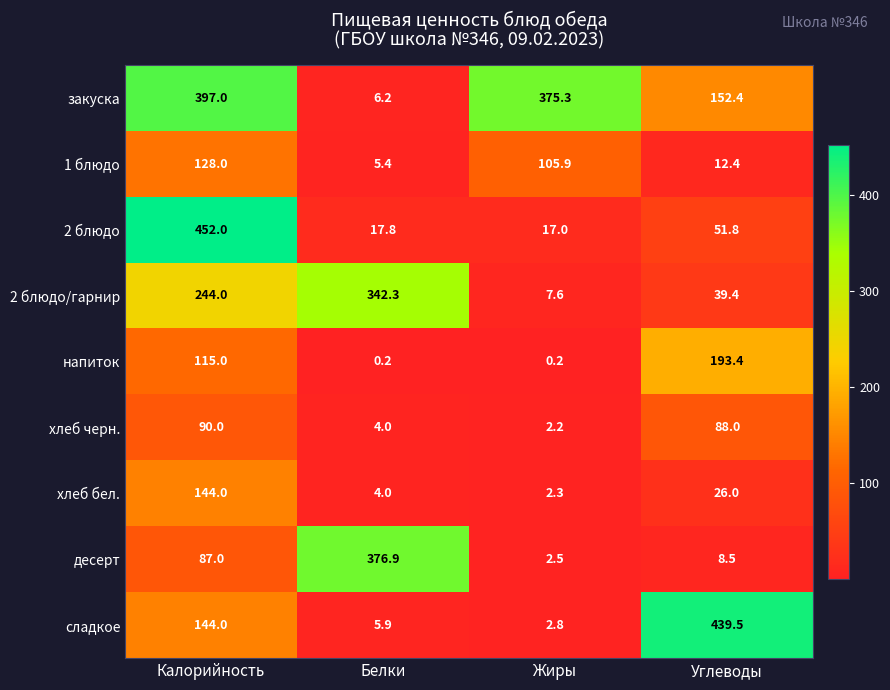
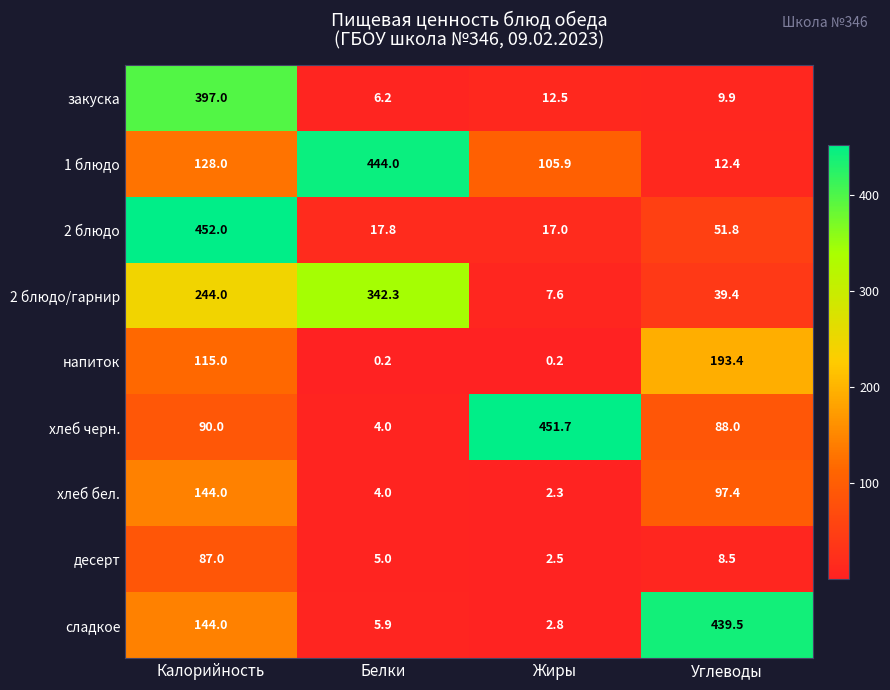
закуска, Жиры: 375.3 -> 12.5
закуска, Углеводы: 152.4 -> 9.9
1 блюдо, Белки: 5.4 -> 444.0
хлеб черн., Жиры: 2.2 -> 451.7
хлеб бел., Углеводы: 26.0 -> 97.4
десерт, Белки: 376.9 -> 5.0
